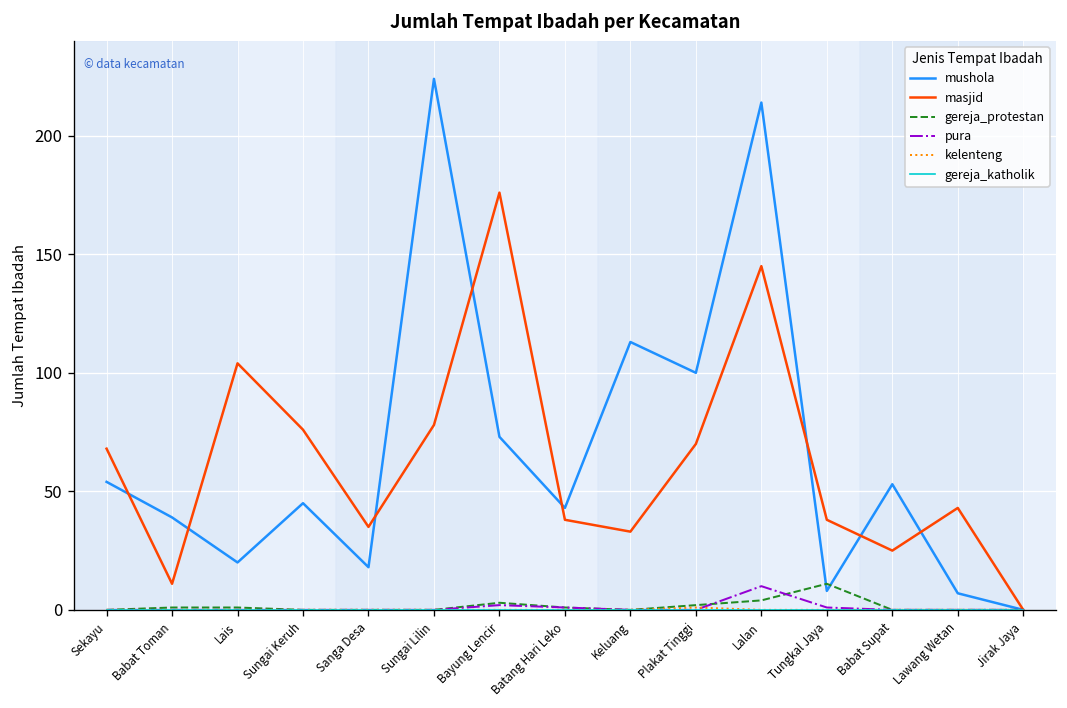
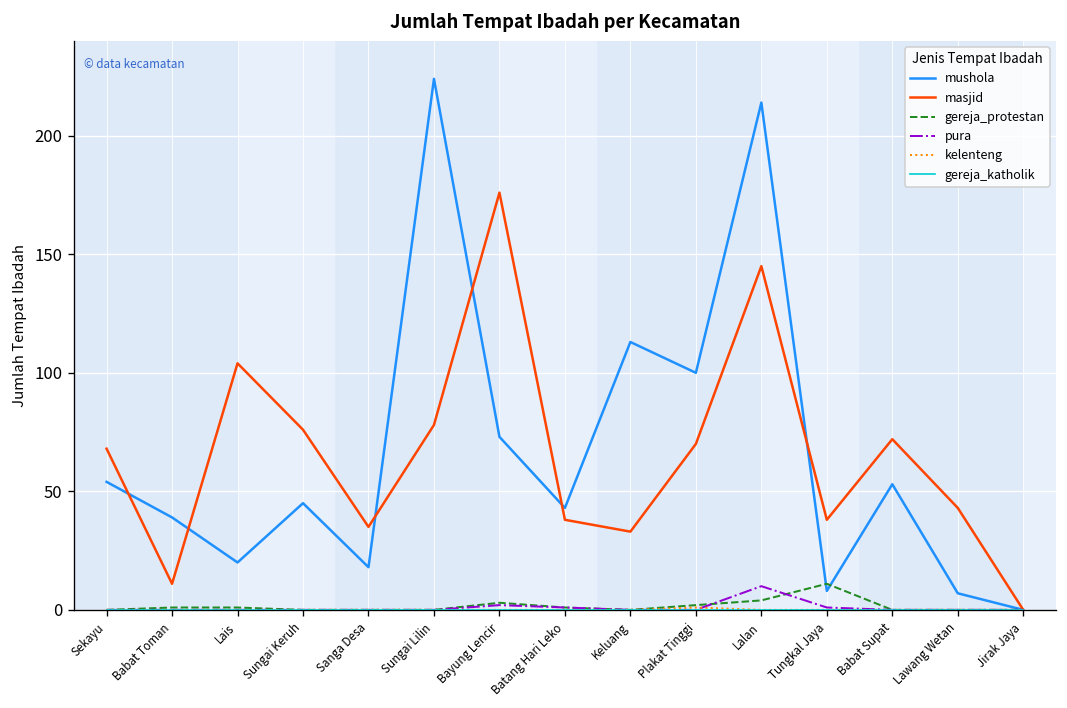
masjid, Babat Supat: 25 -> 72
